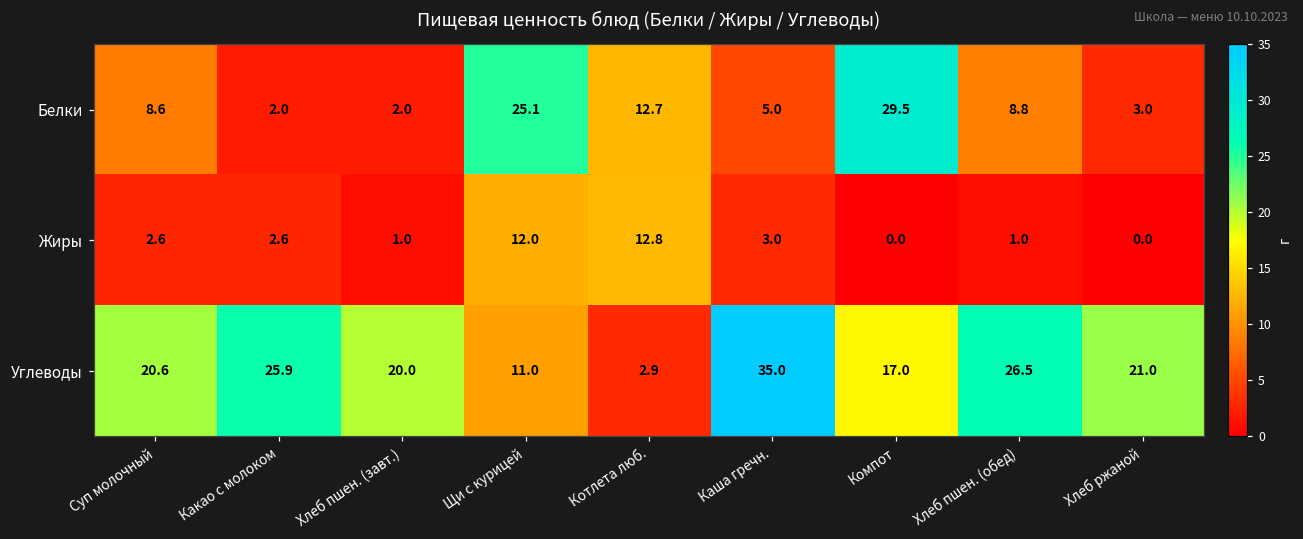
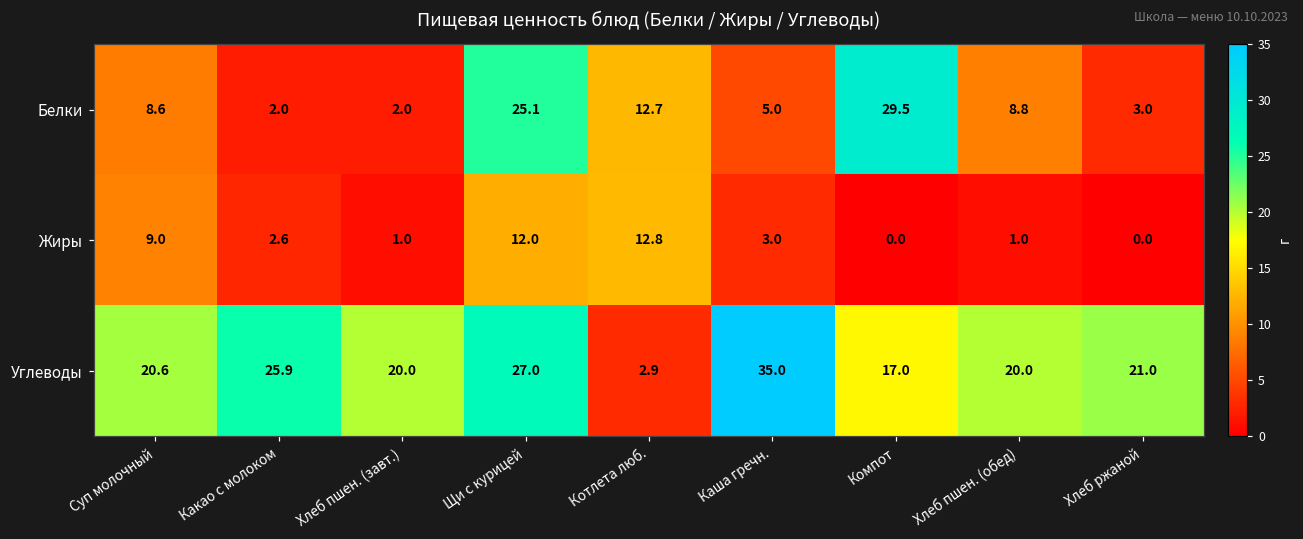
Жиры, Суп молочный: 2.6 -> 9.0
Углеводы, Щи с курицей: 11.0 -> 27.0
Углеводы, Хлеб пшен. (обед): 26.5 -> 20.0
